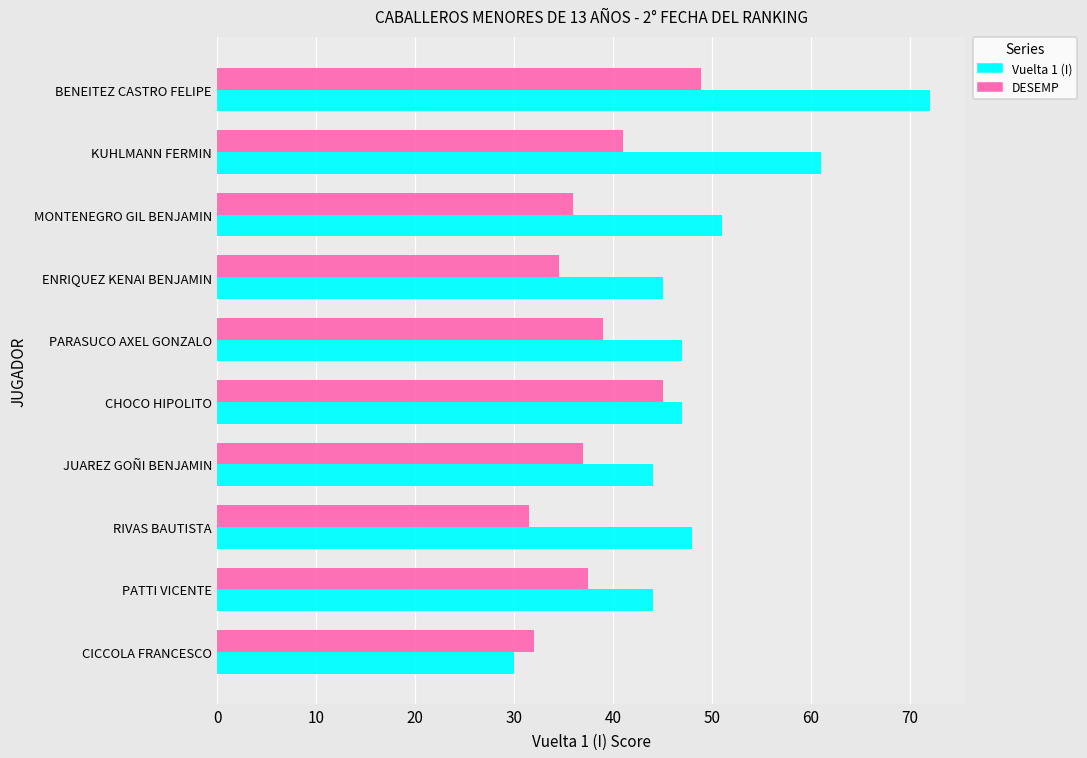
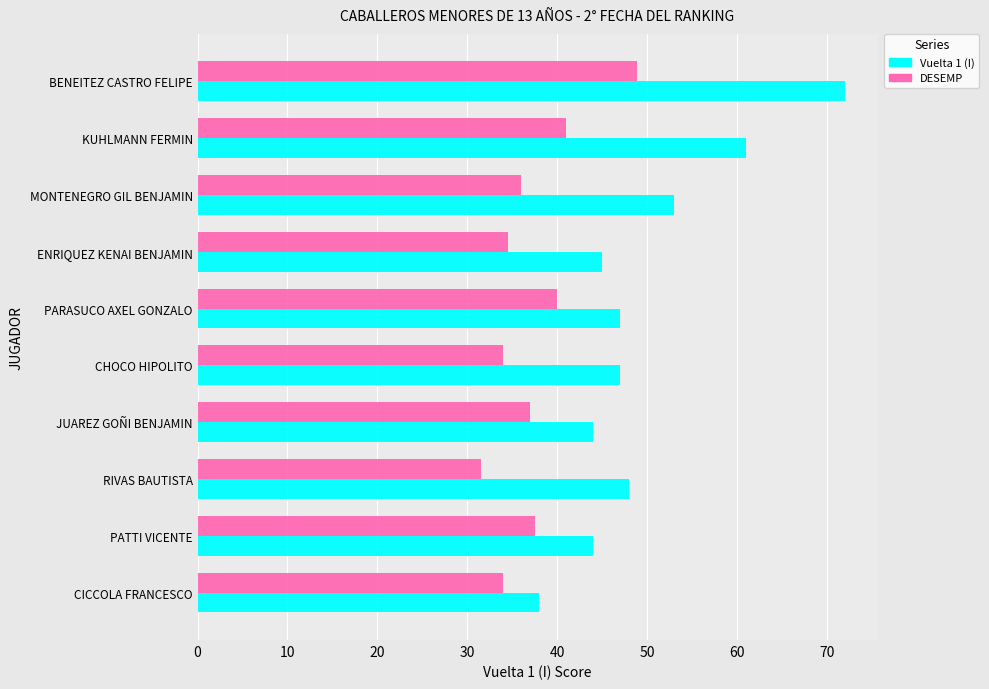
Vuelta 1 (I), MONTENEGRO GIL BENJAMIN: 51 -> 53
DESEMP, PARASUCO AXEL GONZALO: 39 -> 40
DESEMP, CHOCO HIPOLITO: 45 -> 34
DESEMP, CICCOLA FRANCESCO: 32 -> 34
Vuelta 1 (I), CICCOLA FRANCESCO: 30 -> 38
